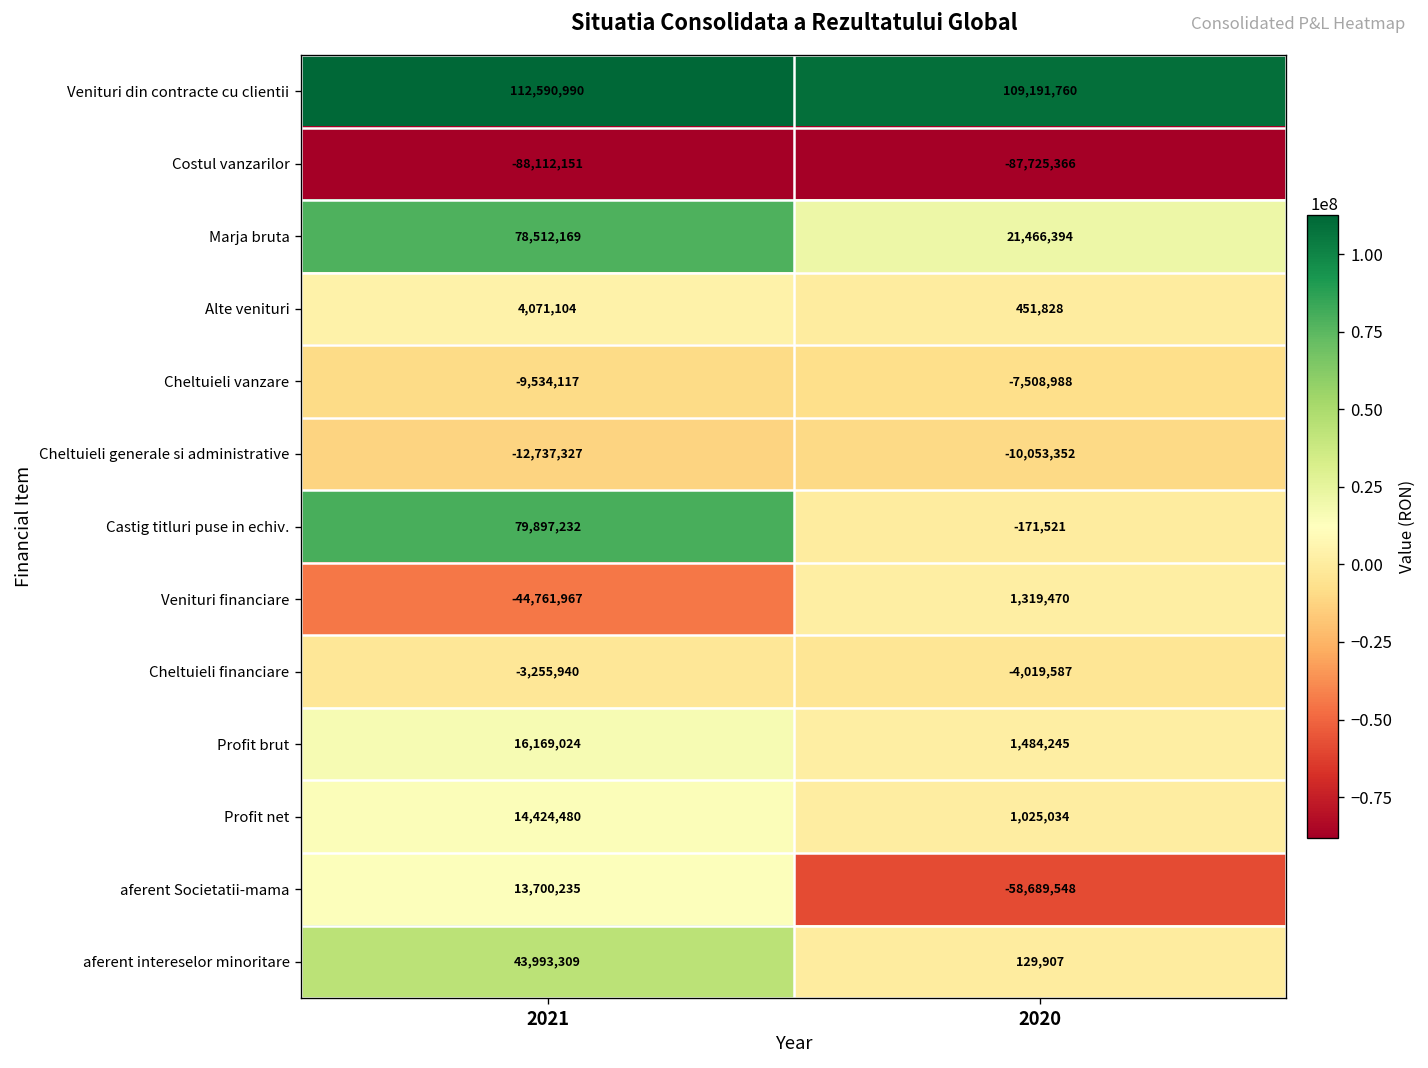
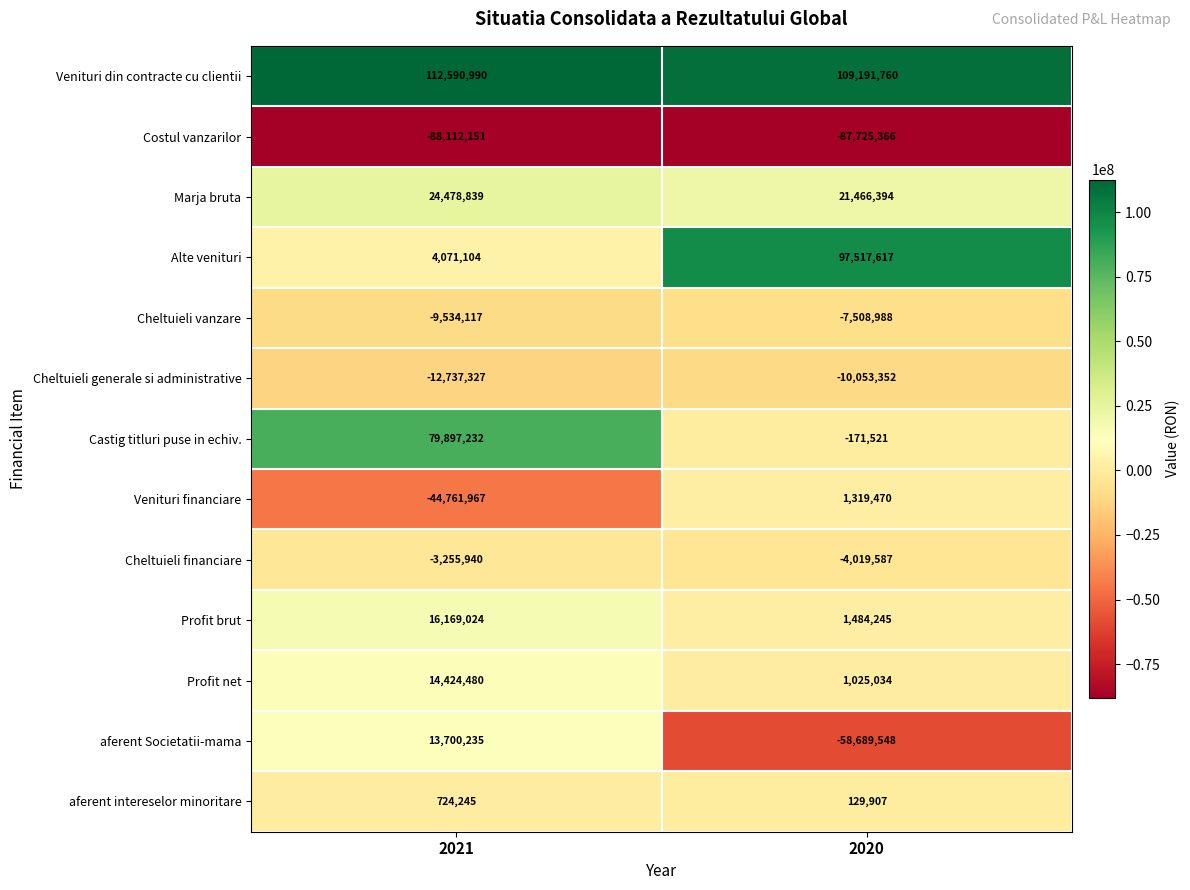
Marja bruta, 2021: 78,512,169 -> 24,478,839
Alte venituri, 2020: 451,828 -> 97,517,617
aferent intereselor minoritare, 2021: 43,993,309 -> 724,245
